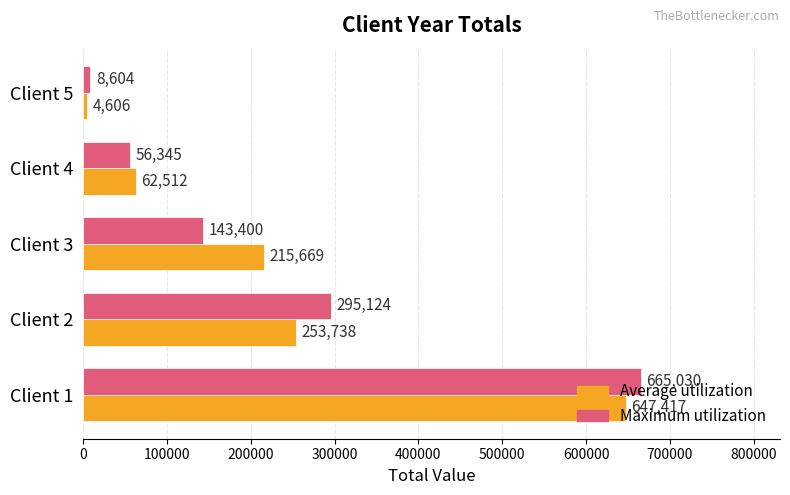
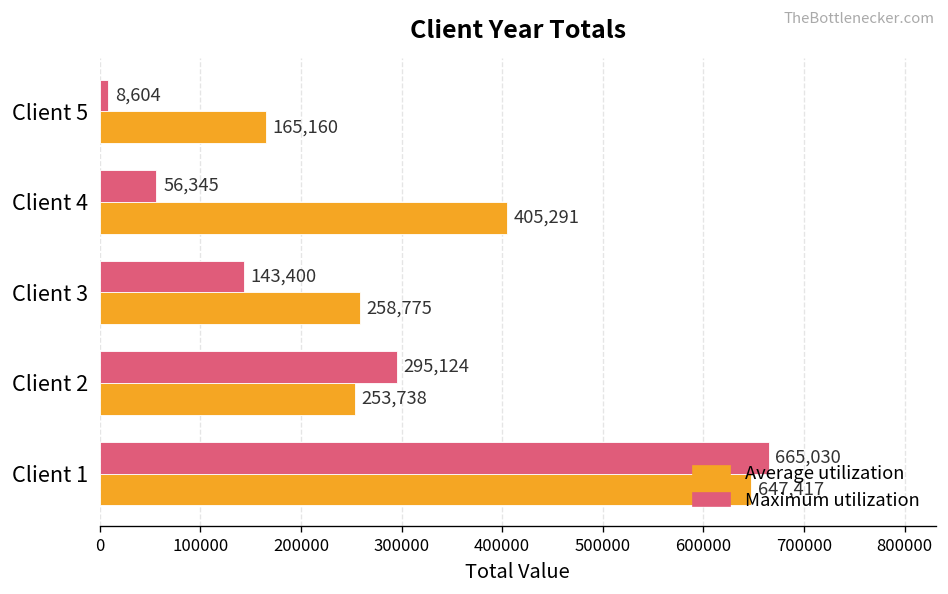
Average utilization, Client 5: 4,606 -> 165,160
Average utilization, Client 4: 62,512 -> 405,291
Average utilization, Client 3: 215,669 -> 258,775
